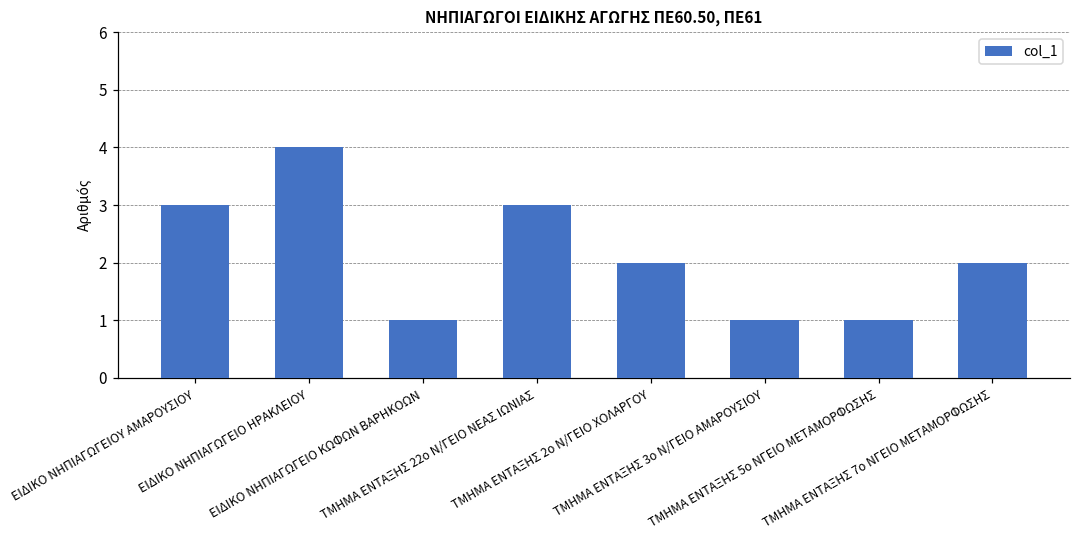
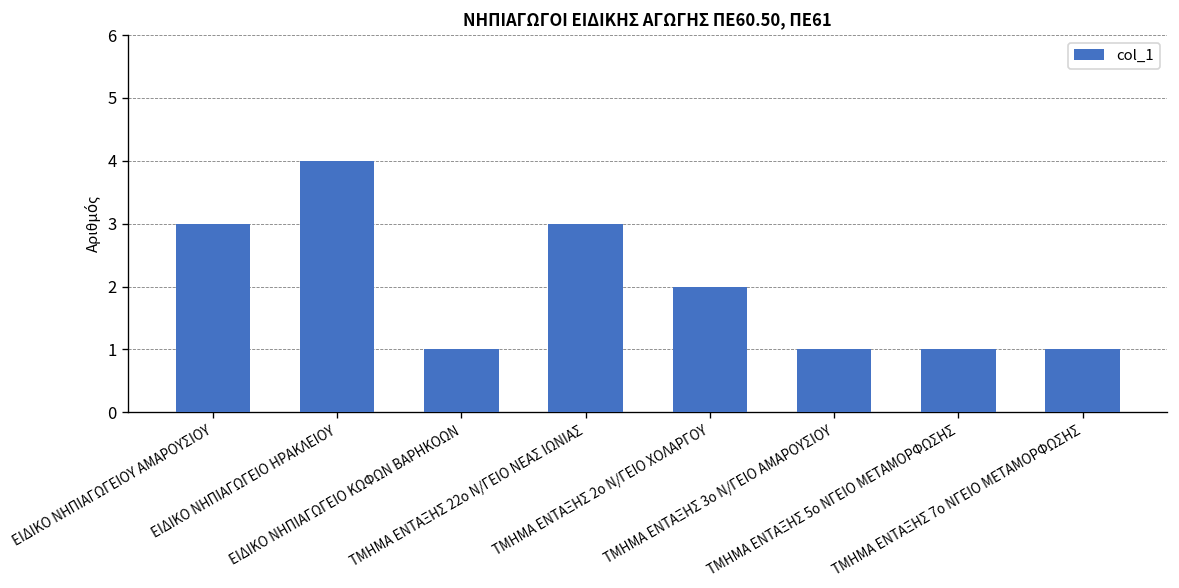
ΤΜΗΜΑ ΕΝΤΑΞΗΣ 7ο ΝΓΕΙΟ ΜΕΤΑΜΟΡΦΩΣΗΣ: 2 -> 1
